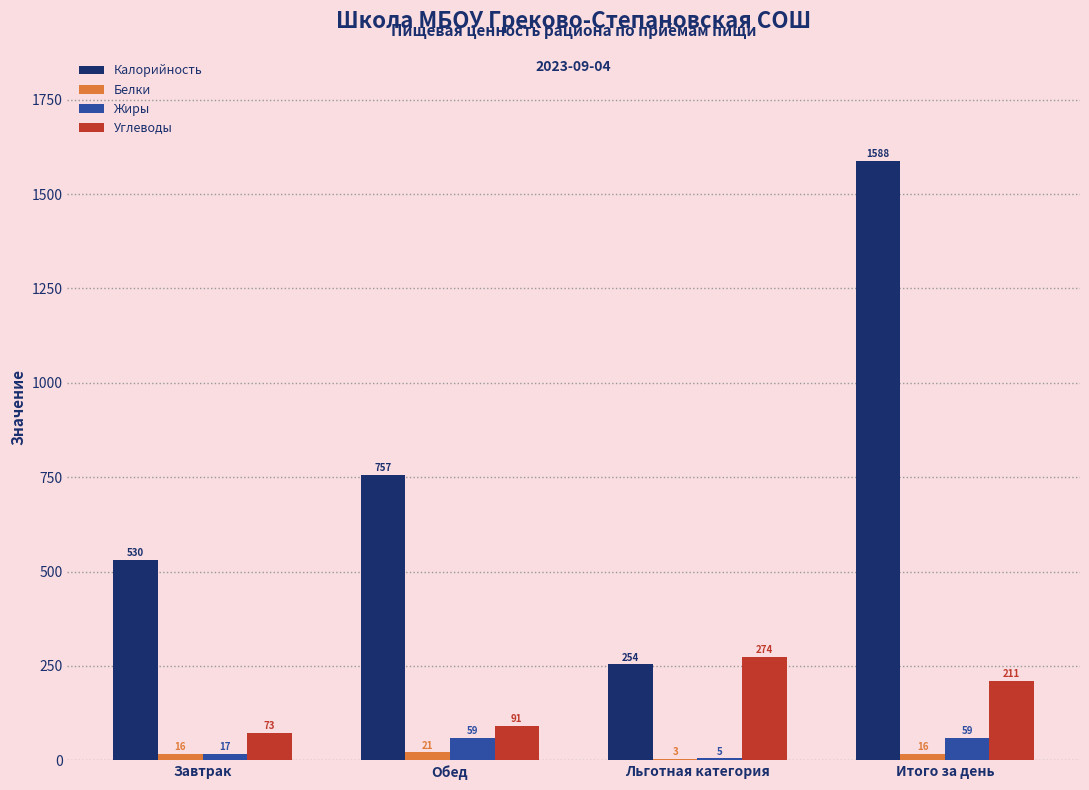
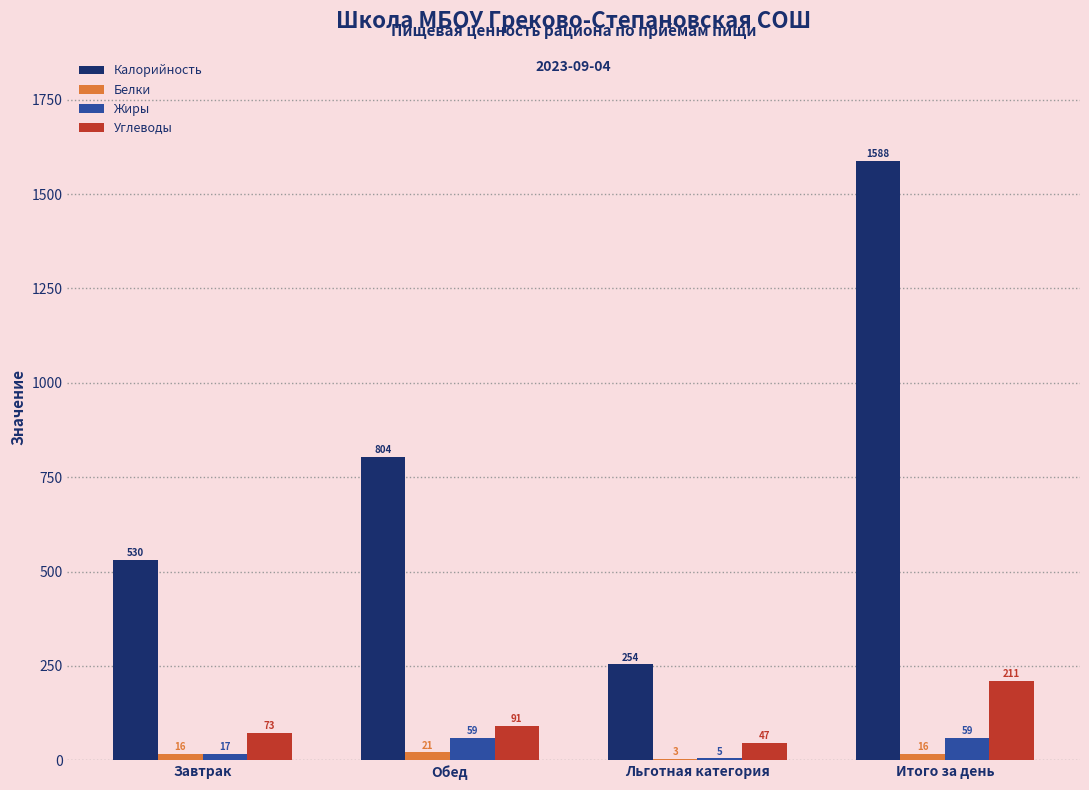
Калорийность, Обед: 757 -> 804
Углеводы, Льготная категория: 274 -> 47
